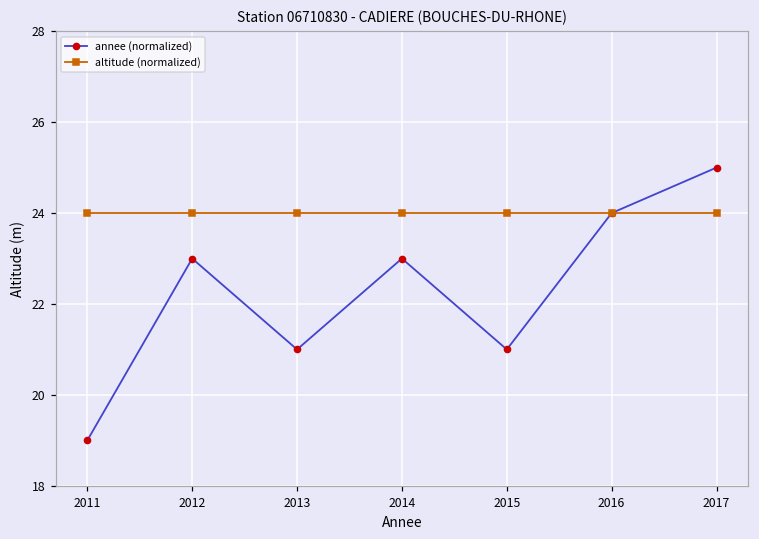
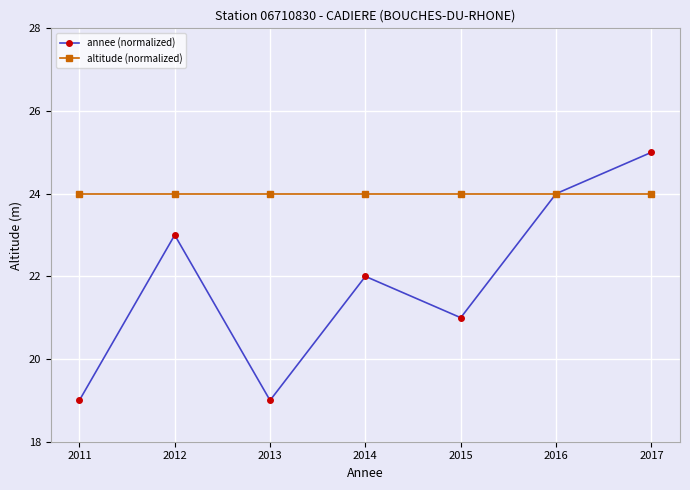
annee (normalized), 2013: 21.0 -> 19.0
annee (normalized), 2014: 23.0 -> 22.0
